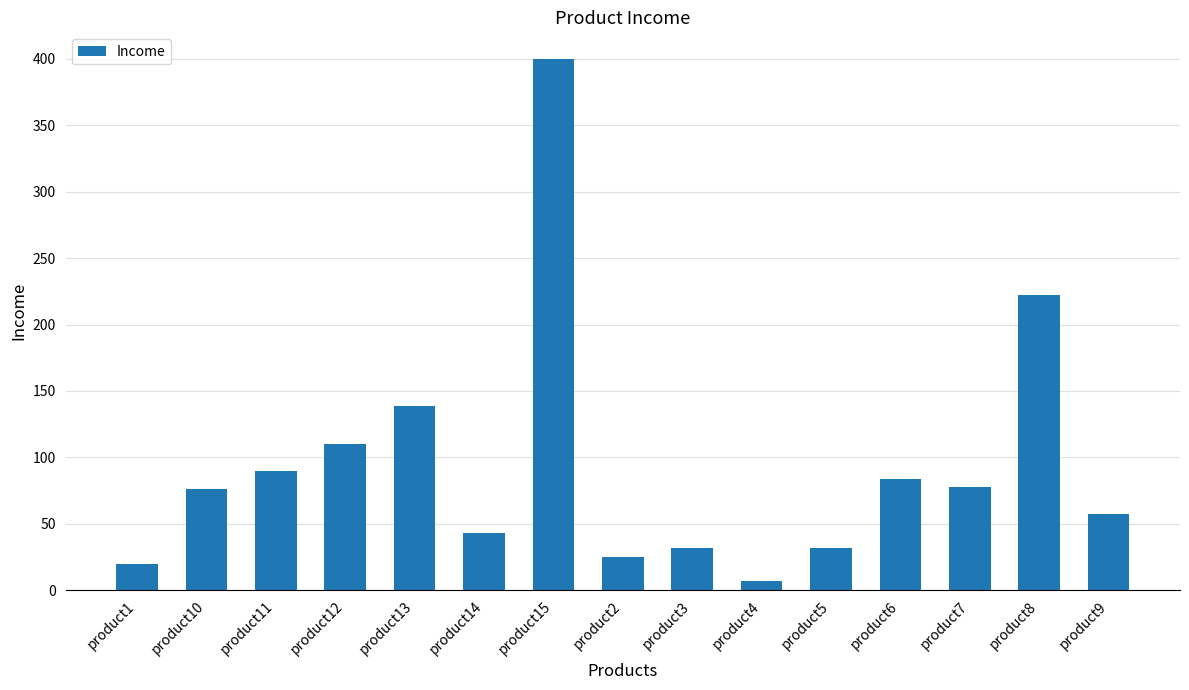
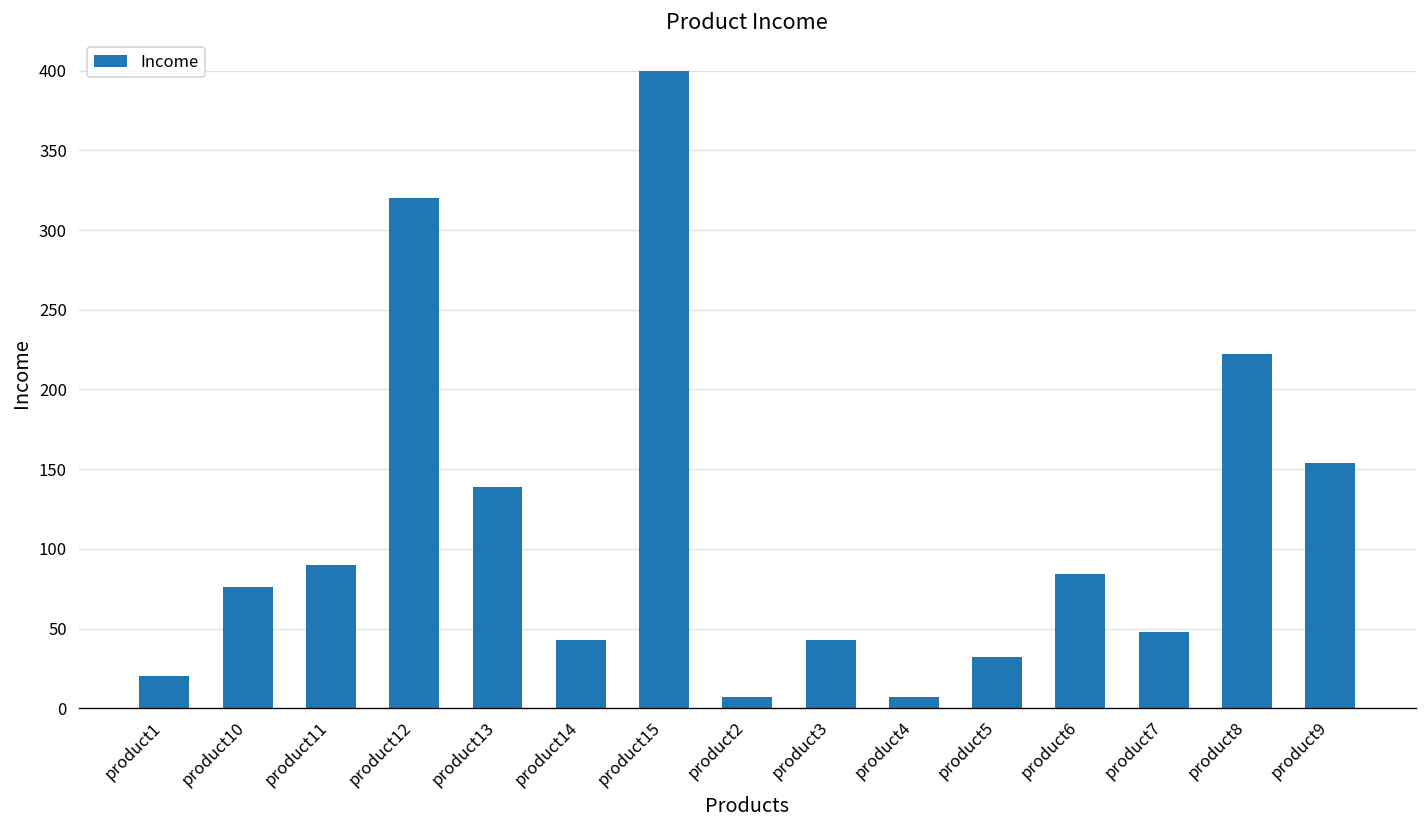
product12: 110 -> 320
product2: 25 -> 7
product3: 32 -> 43
product7: 78 -> 48
product9: 57 -> 154
